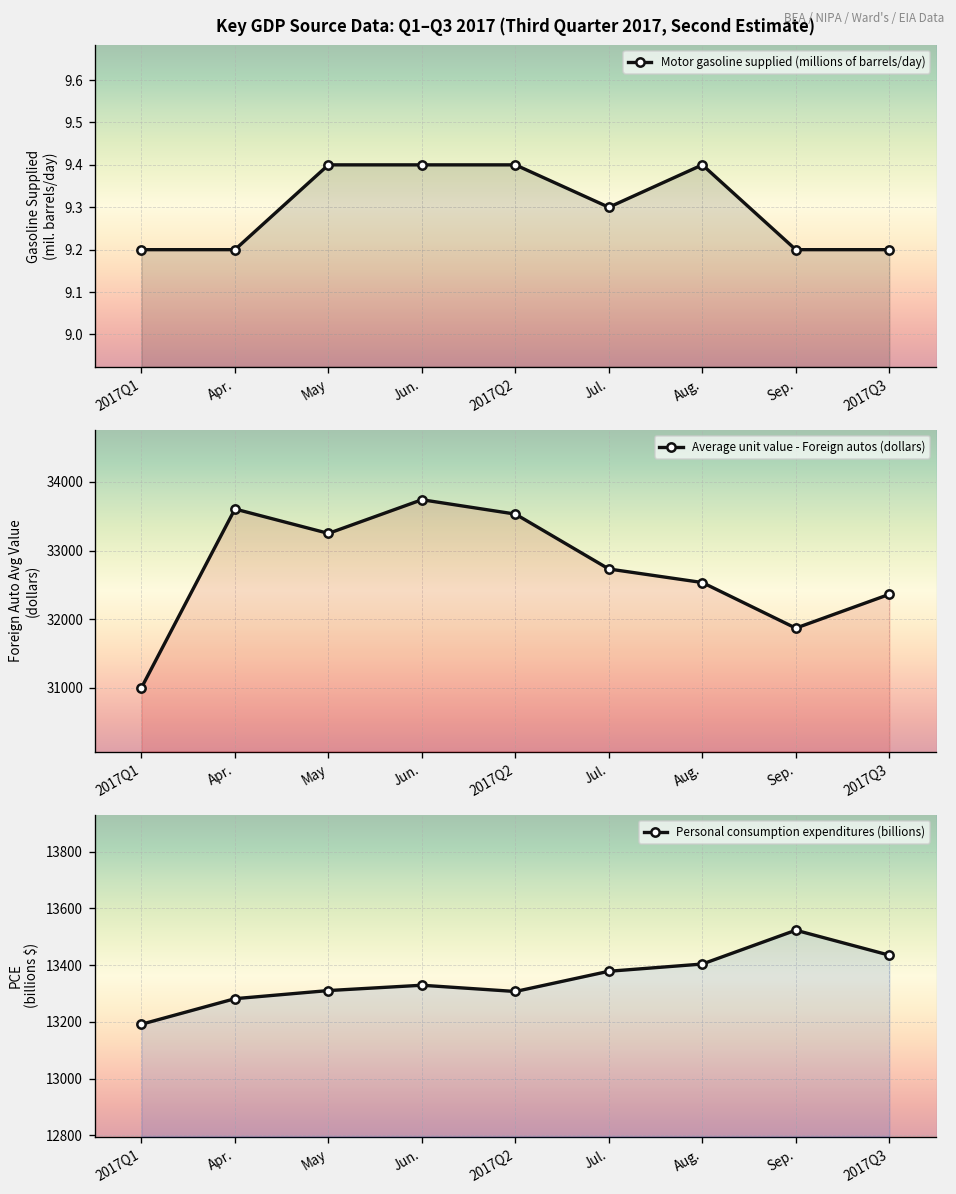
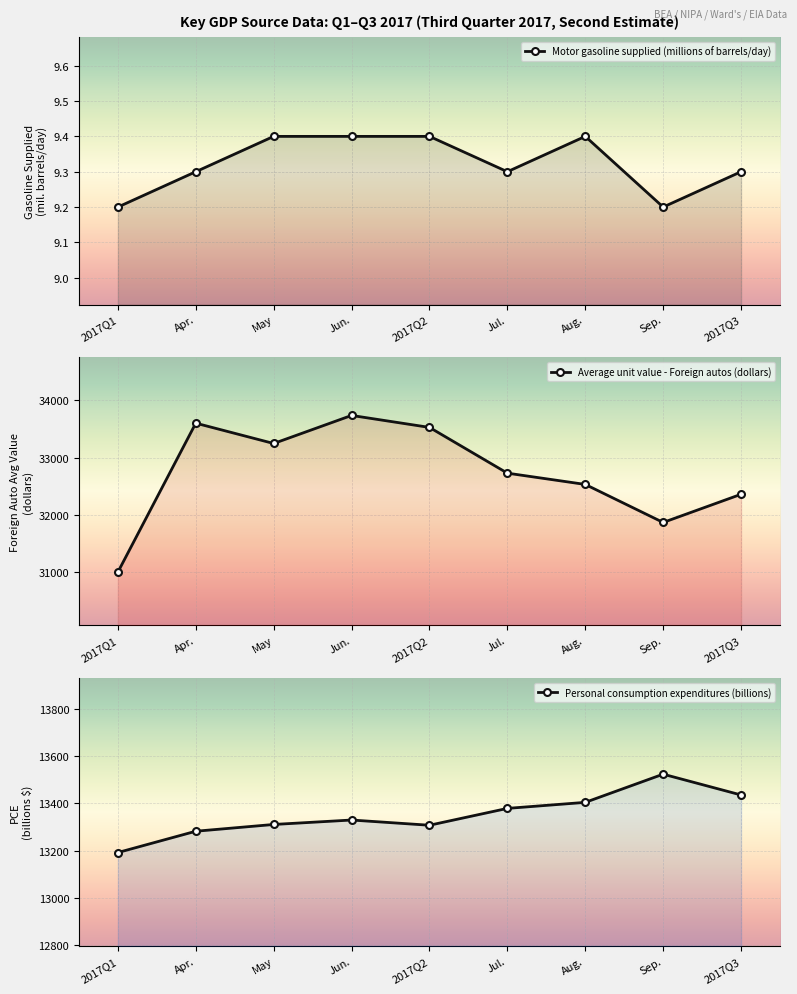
Key GDP Source Data: Q1–Q3 2017 (Third Quarter 2017, Second Estimate), Apr.: 9.2 -> 9.3
Key GDP Source Data: Q1–Q3 2017 (Third Quarter 2017, Second Estimate), 2017Q3: 9.2 -> 9.3
